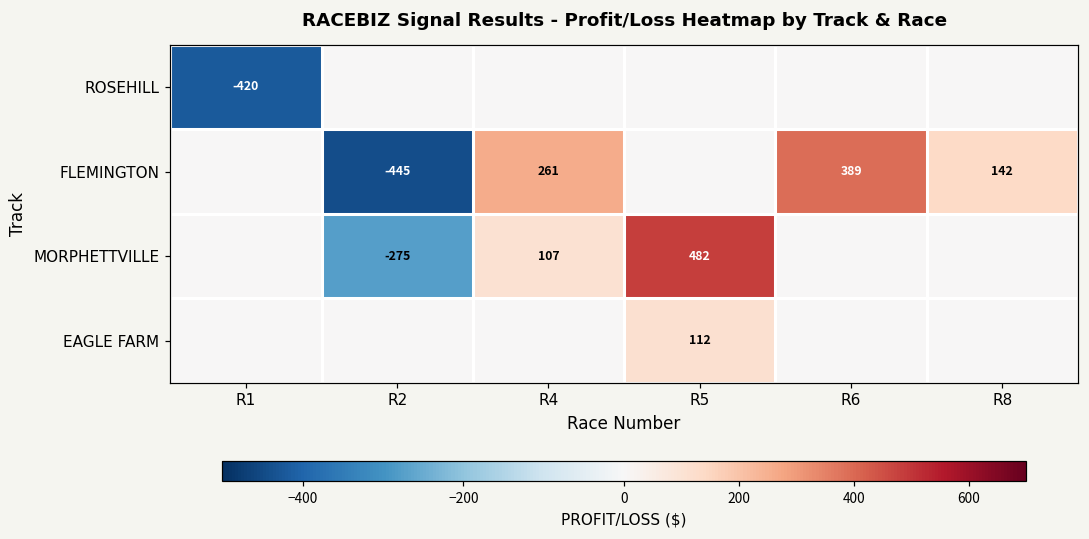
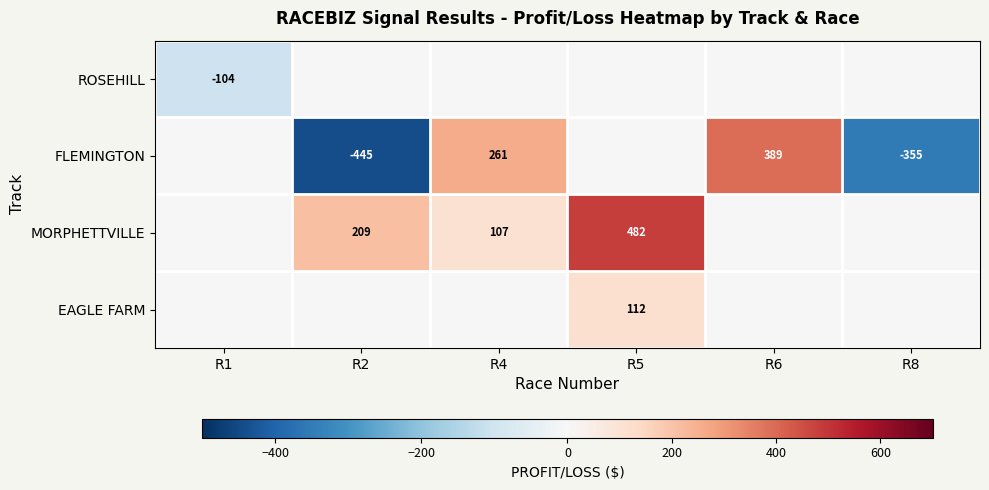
ROSEHILL, R1: -420 -> -104
FLEMINGTON, R8: 142 -> -355
MORPHETTVILLE, R2: -275 -> 209
